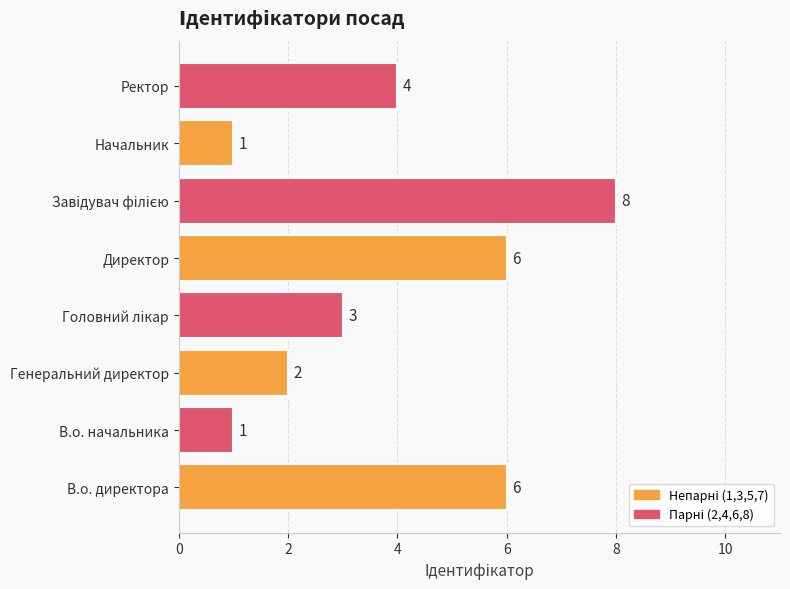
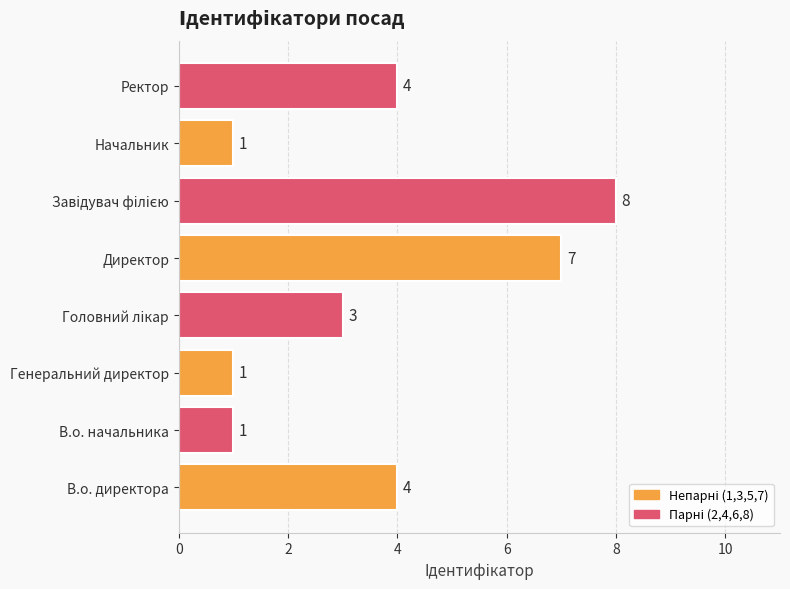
Директор: 6 -> 7
Генеральний директор: 2 -> 1
В.о. директора: 6 -> 4
